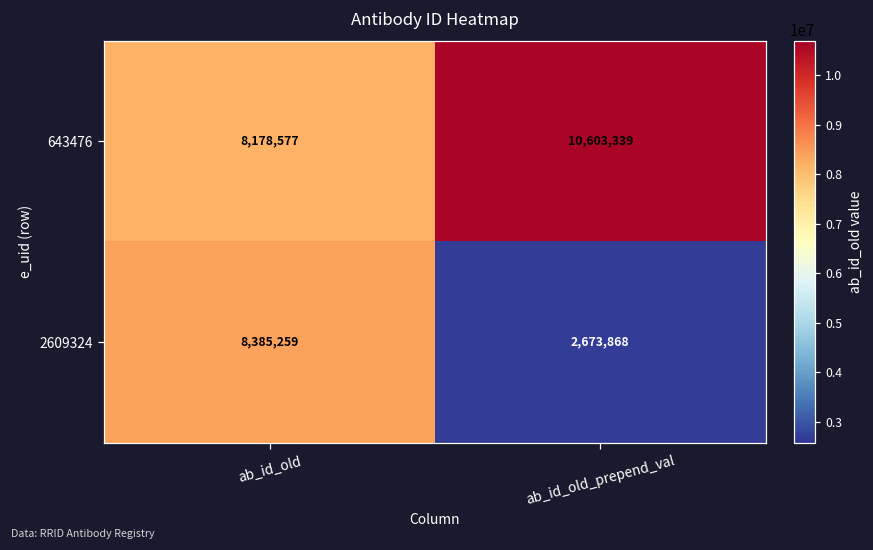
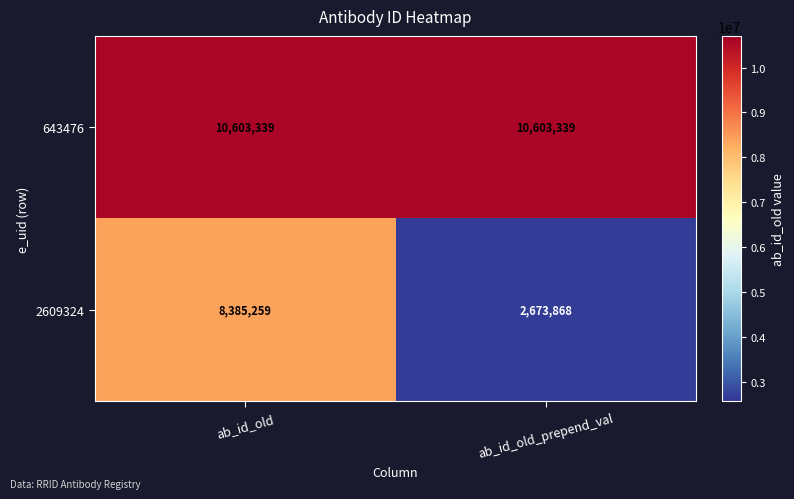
643476, ab_id_old: 8,178,577 -> 10,603,339
